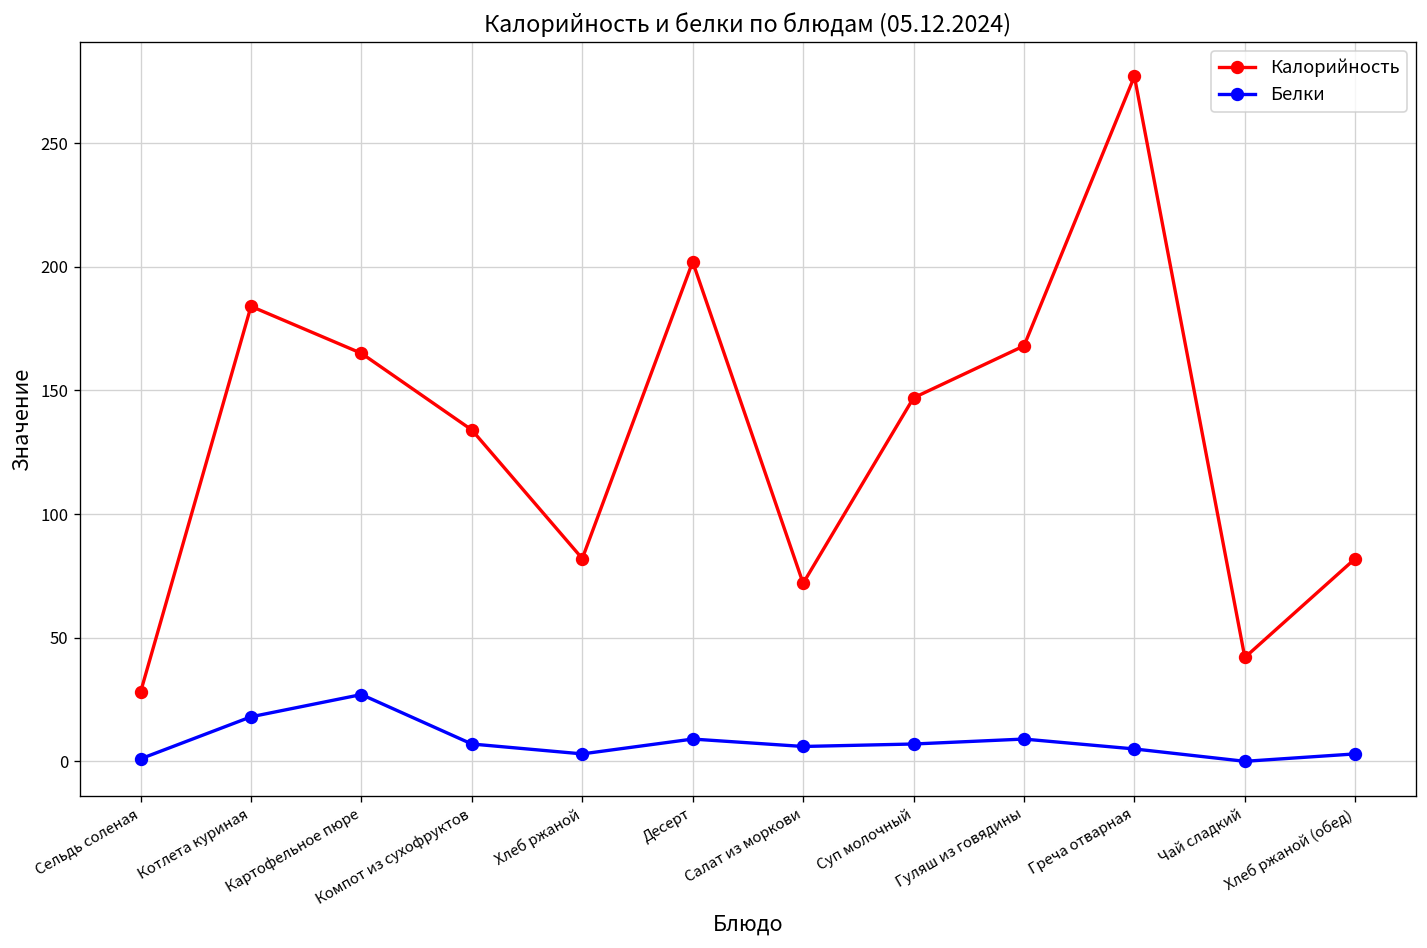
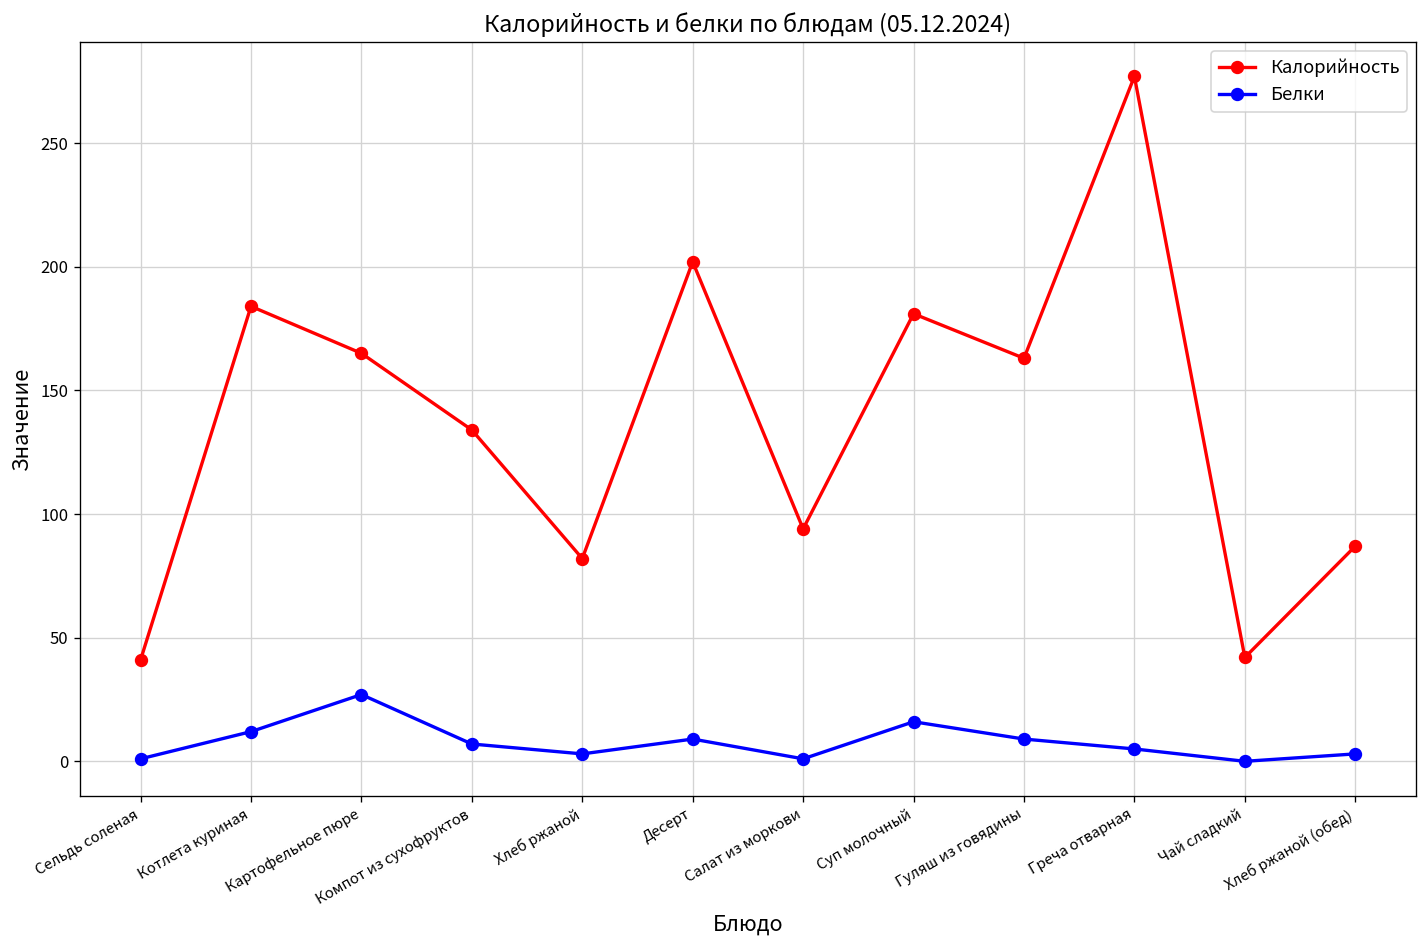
Калорийность, Сельдь соленая: 28 -> 41
Белки, Котлета куриная: 18 -> 12
Калорийность, Салат из моркови: 72 -> 94
Белки, Салат из моркови: 6 -> 1
Калорийность, Суп молочный: 147 -> 181
Белки, Суп молочный: 7 -> 16
Калорийность, Гуляш из говядины: 168 -> 163
Калорийность, Хлеб ржаной (обед): 82 -> 87
